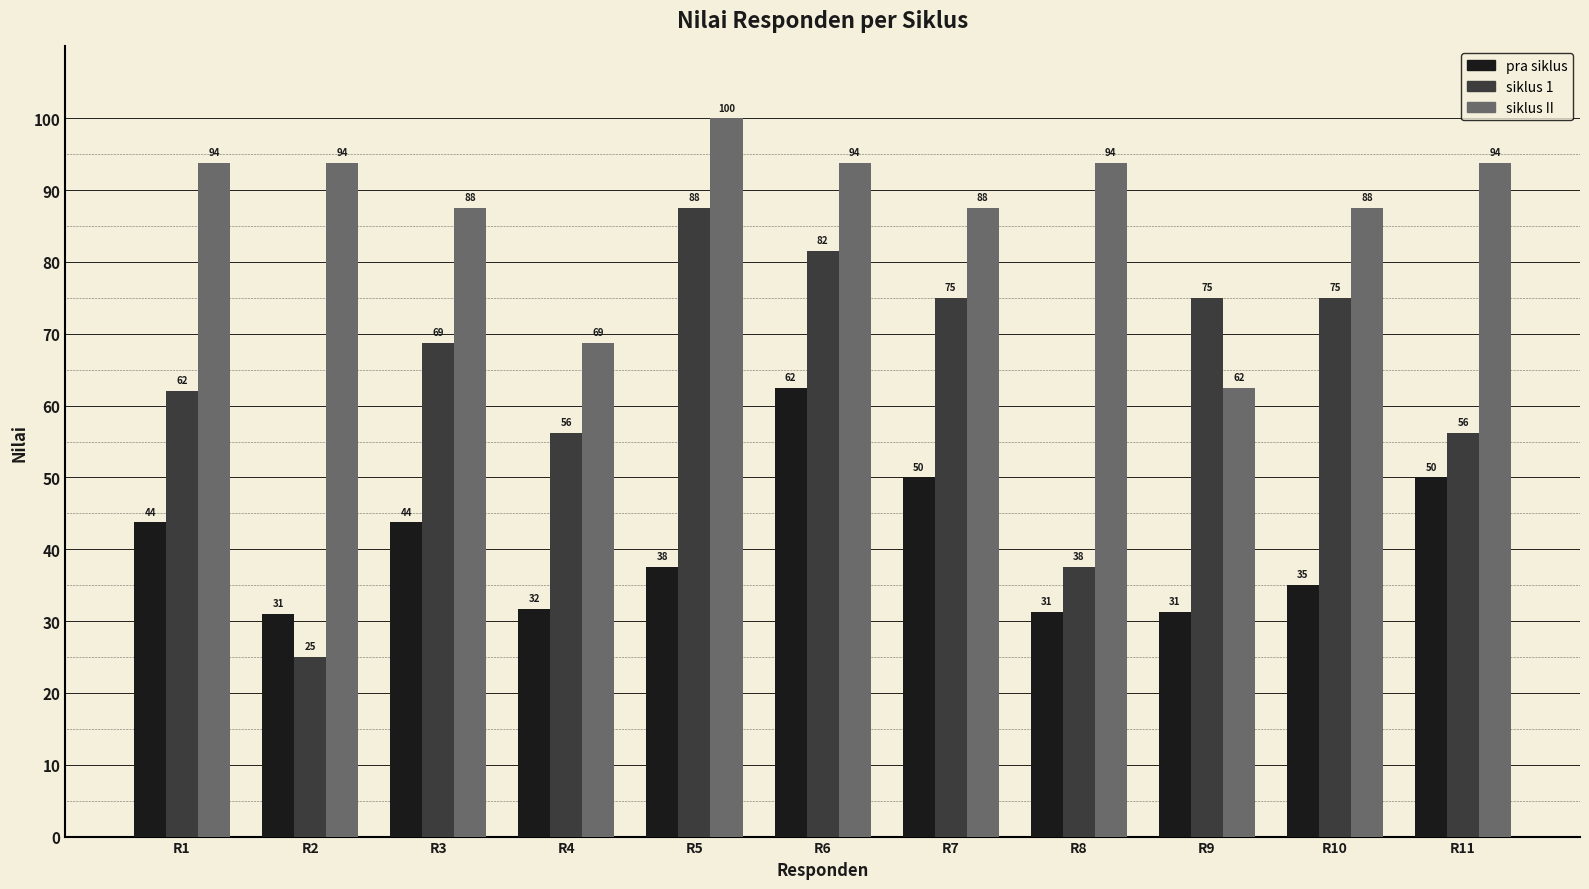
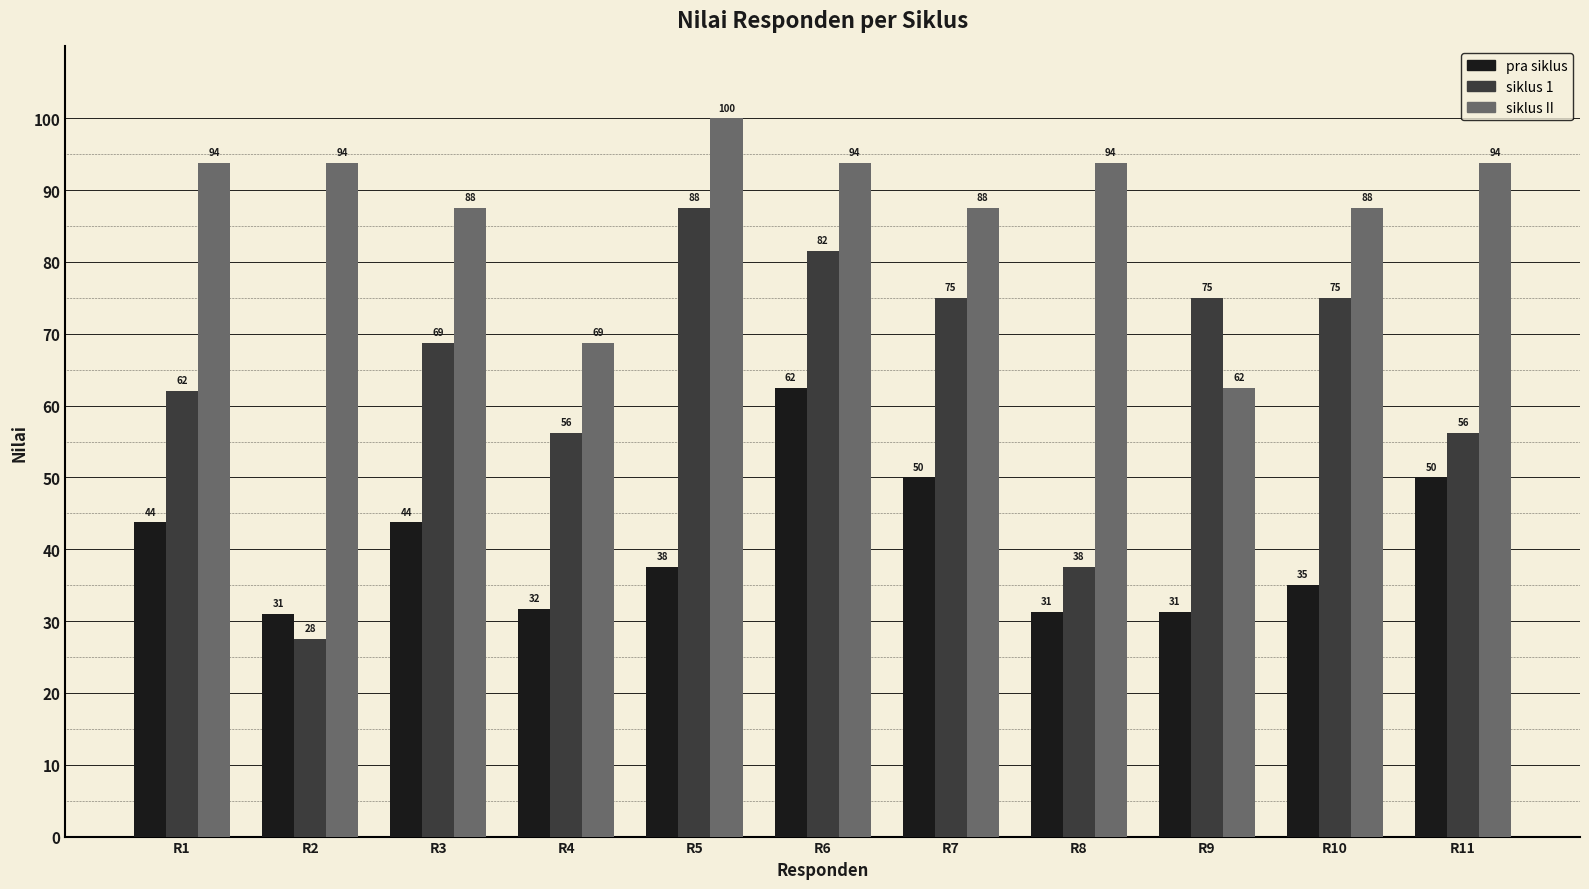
siklus 1, R2: 25 -> 28
